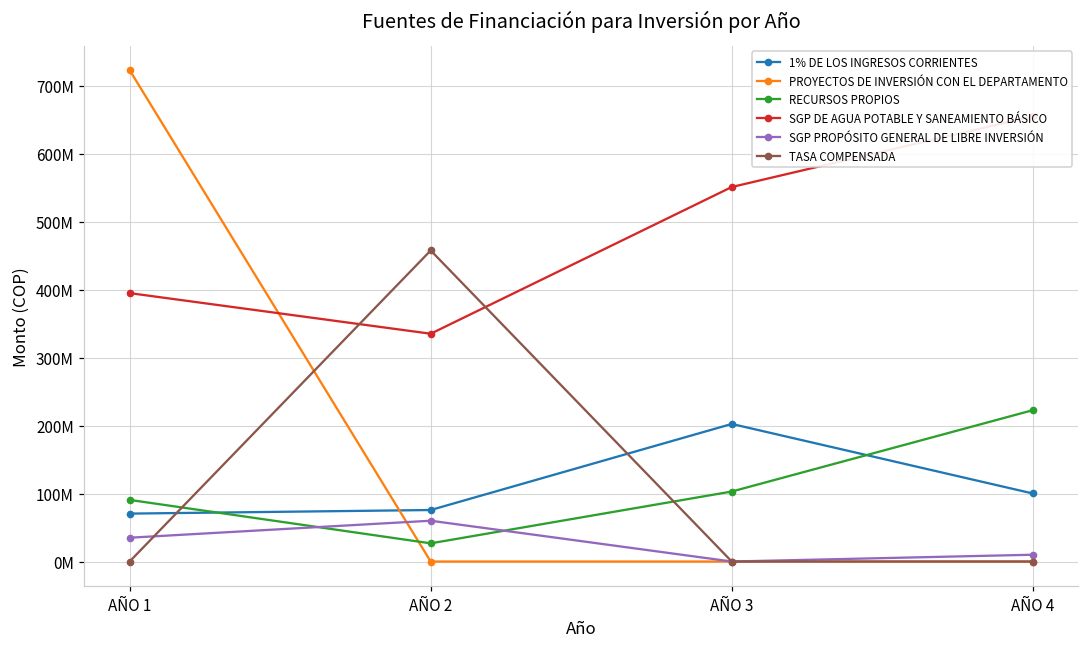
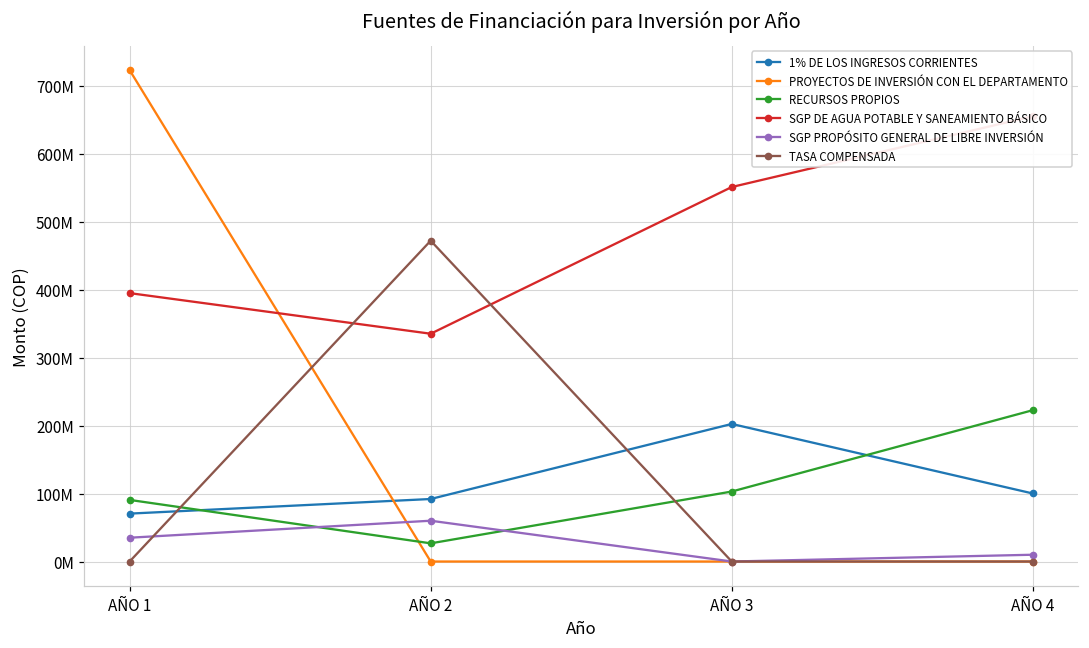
1% DE LOS INGRESOS CORRIENTES, AÑO 2: 80000000 -> 90000000
TASA COMPENSADA, AÑO 2: 460000000 -> 470000000
